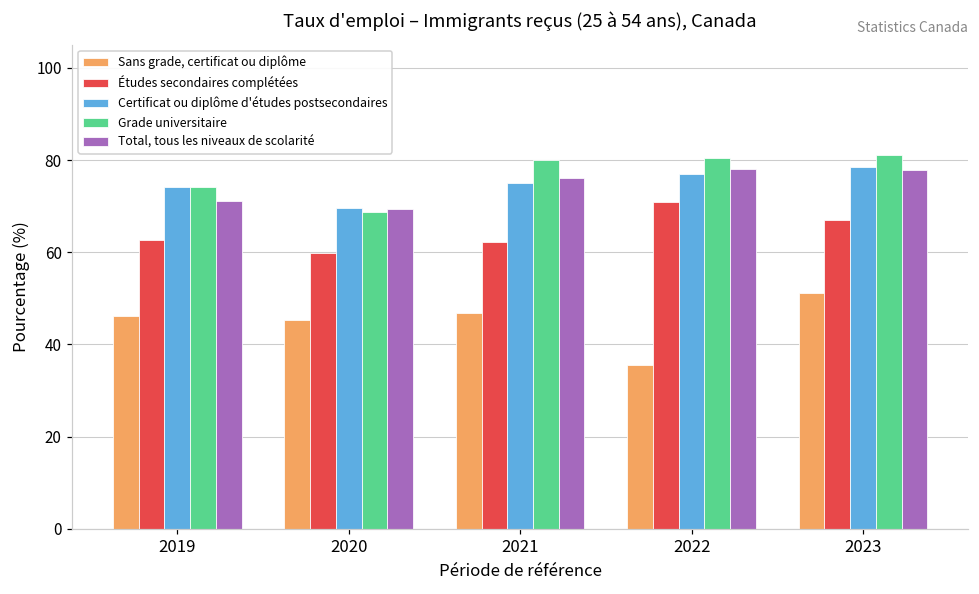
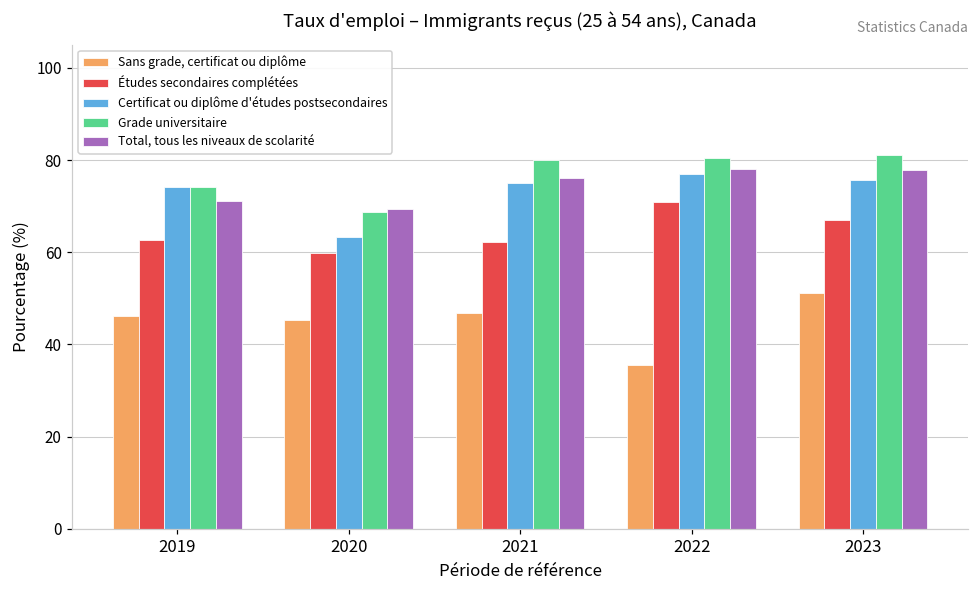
Certificat ou diplôme d'études postsecondaires, 2020: 70 -> 63
Certificat ou diplôme d'études postsecondaires, 2023: 79 -> 76
